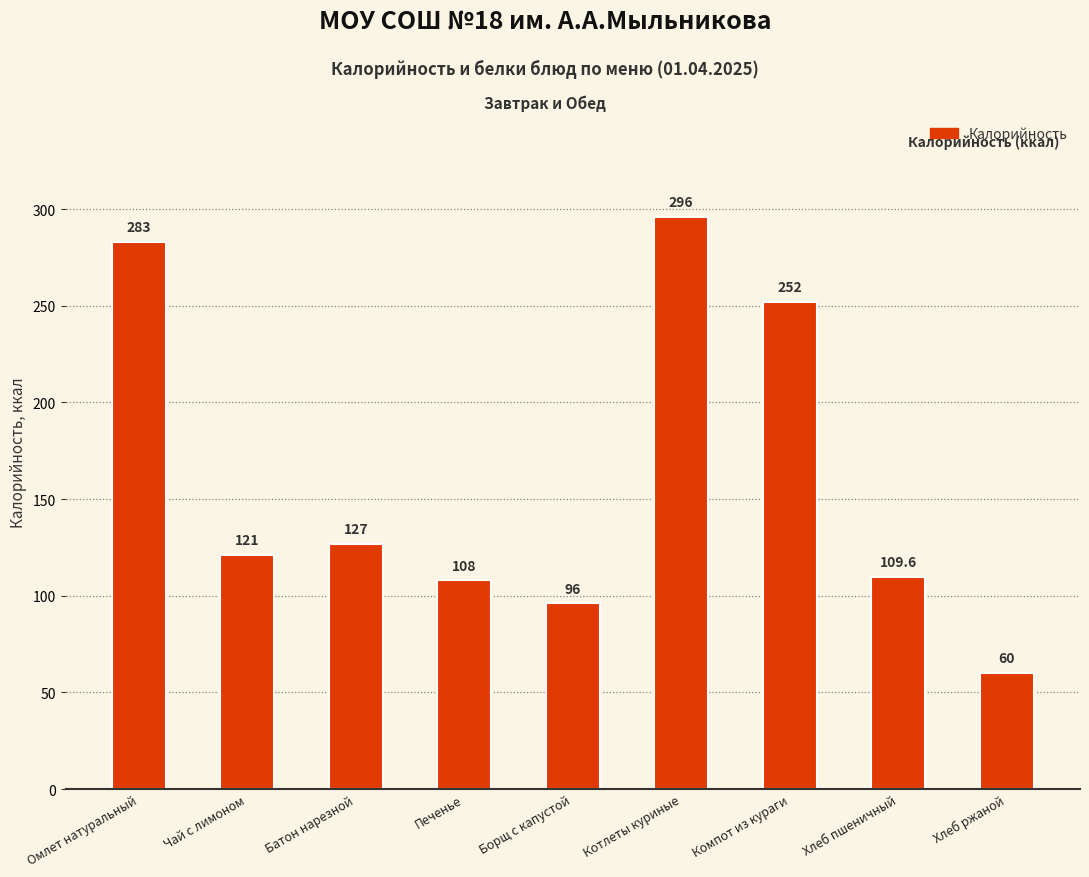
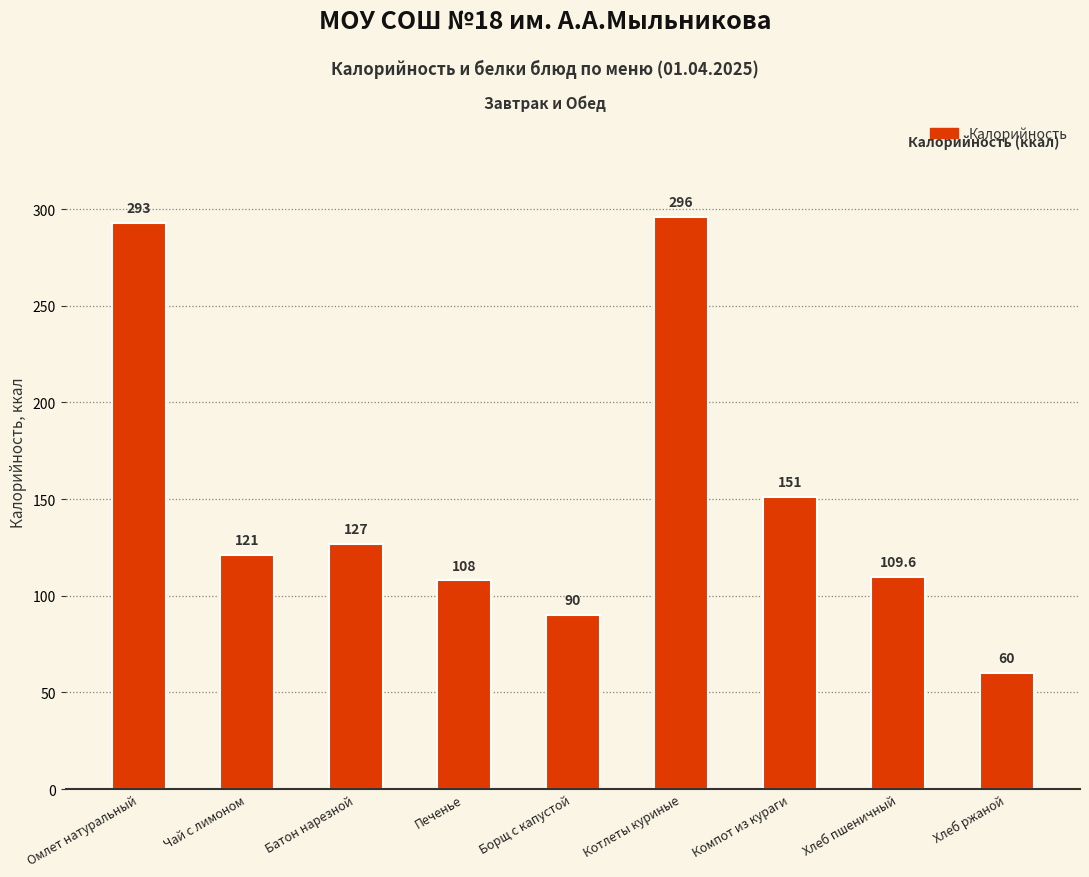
Омлет натуральный: 283 -> 293
Борщ с капустой: 96 -> 90
Компот из кураги: 252 -> 151
